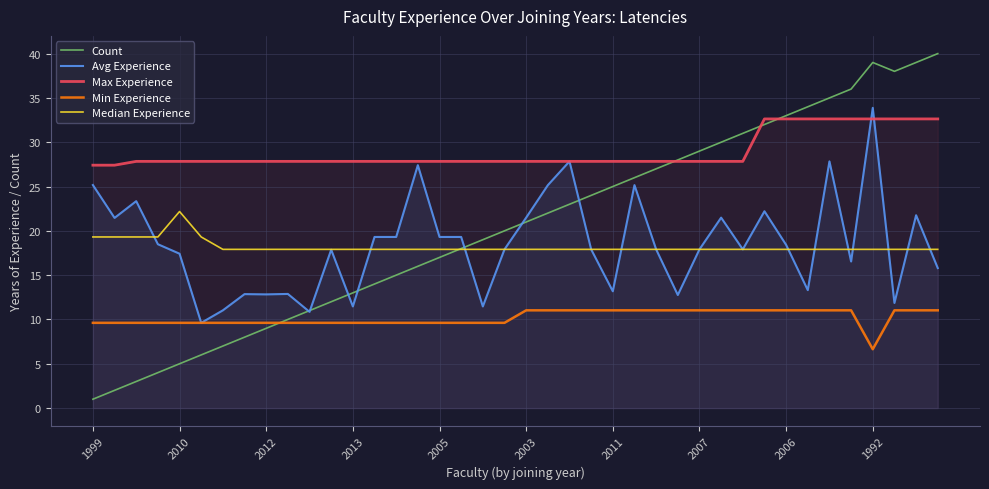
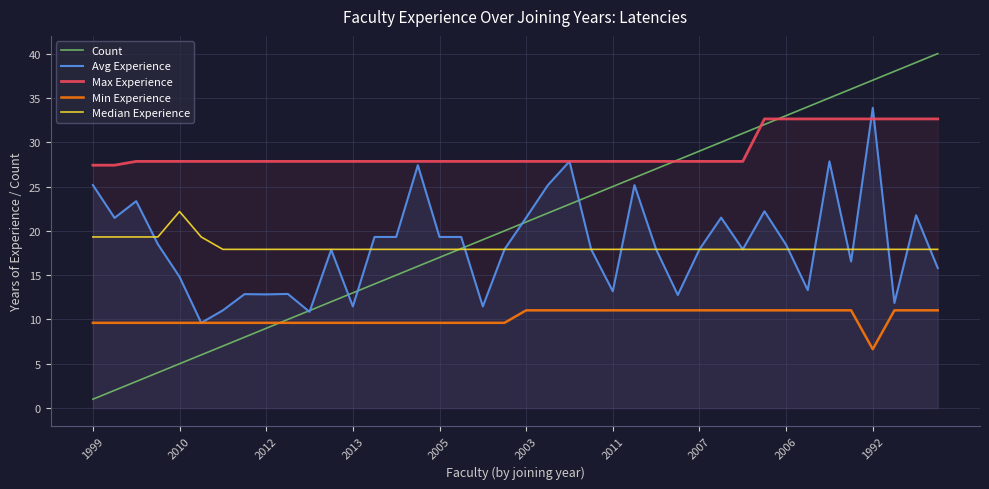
Avg Experience, 2010: 17 -> 15
Count, 1992: 39 -> 37
